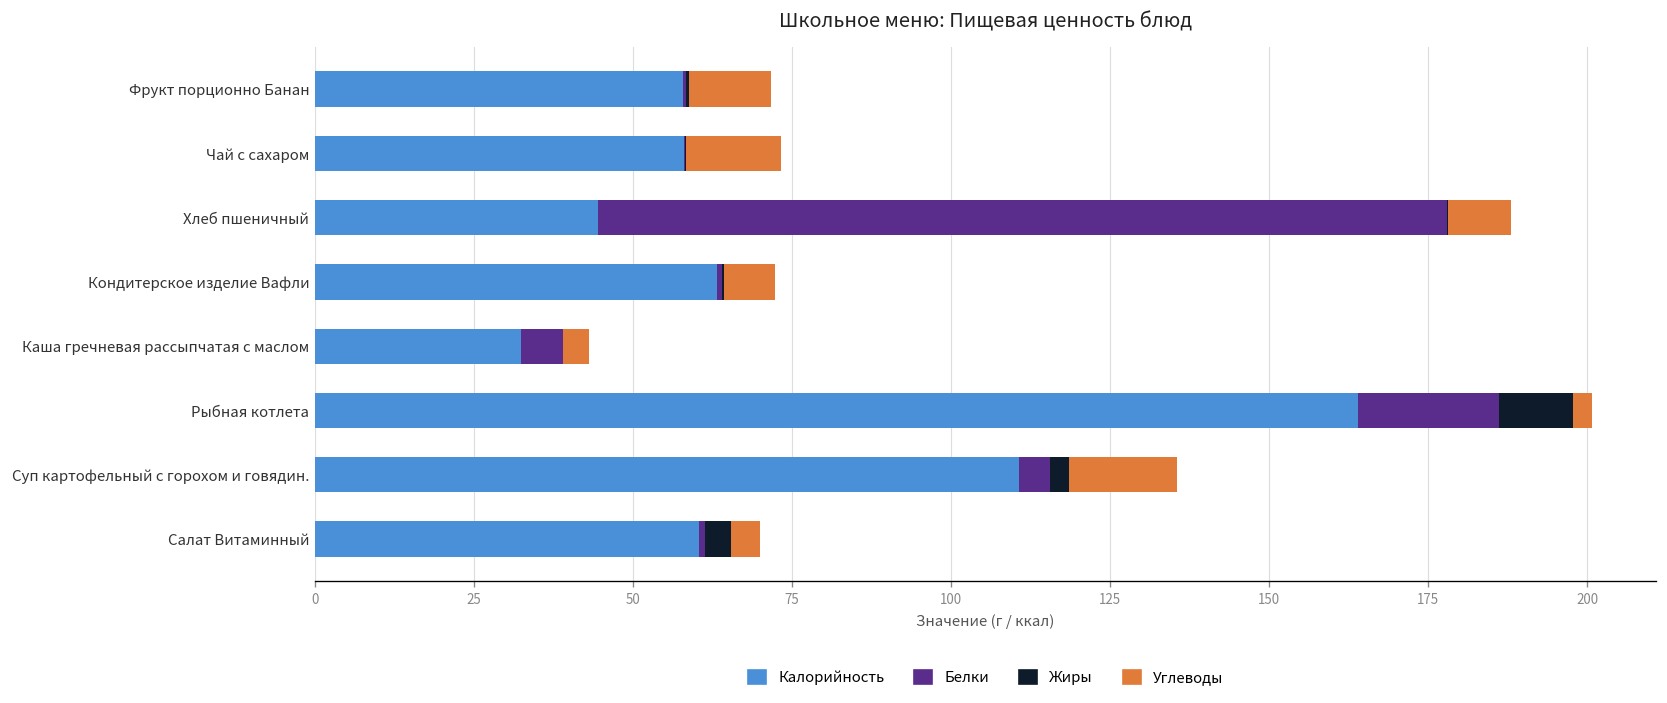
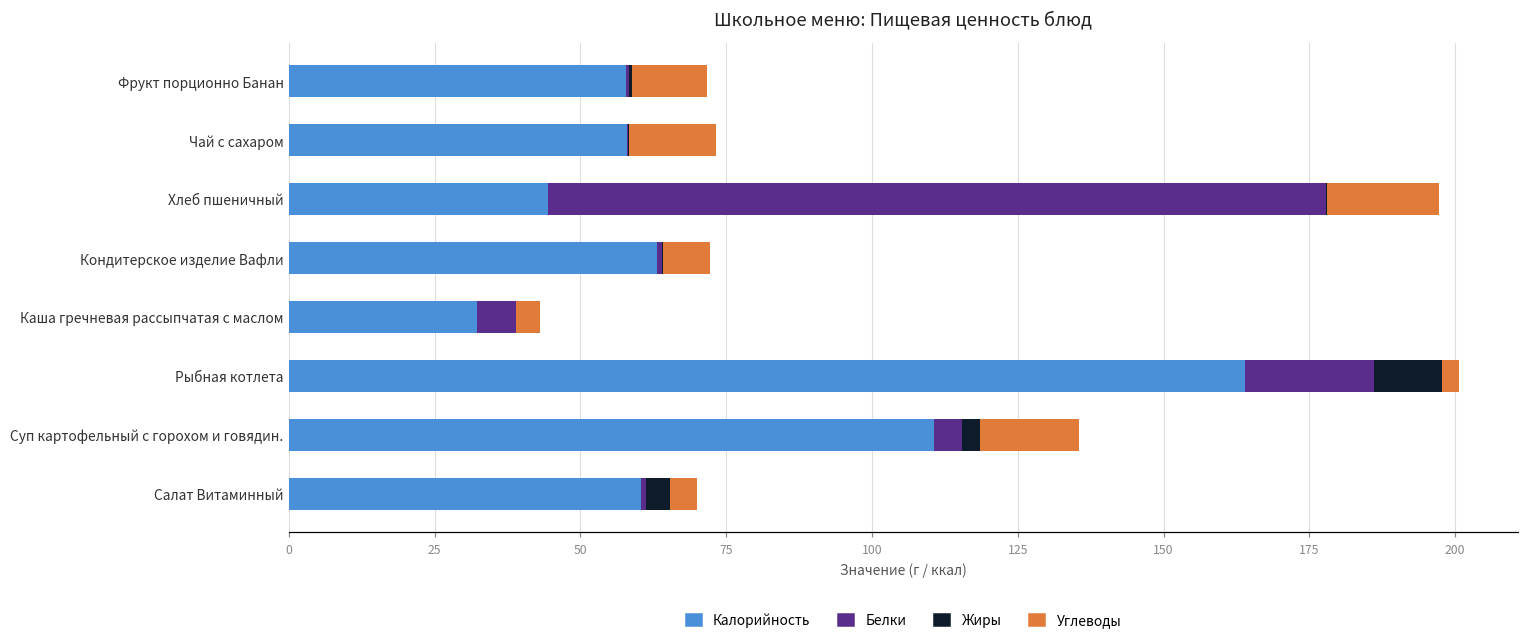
Углеводы, Хлеб пшеничный: 10 -> 19
